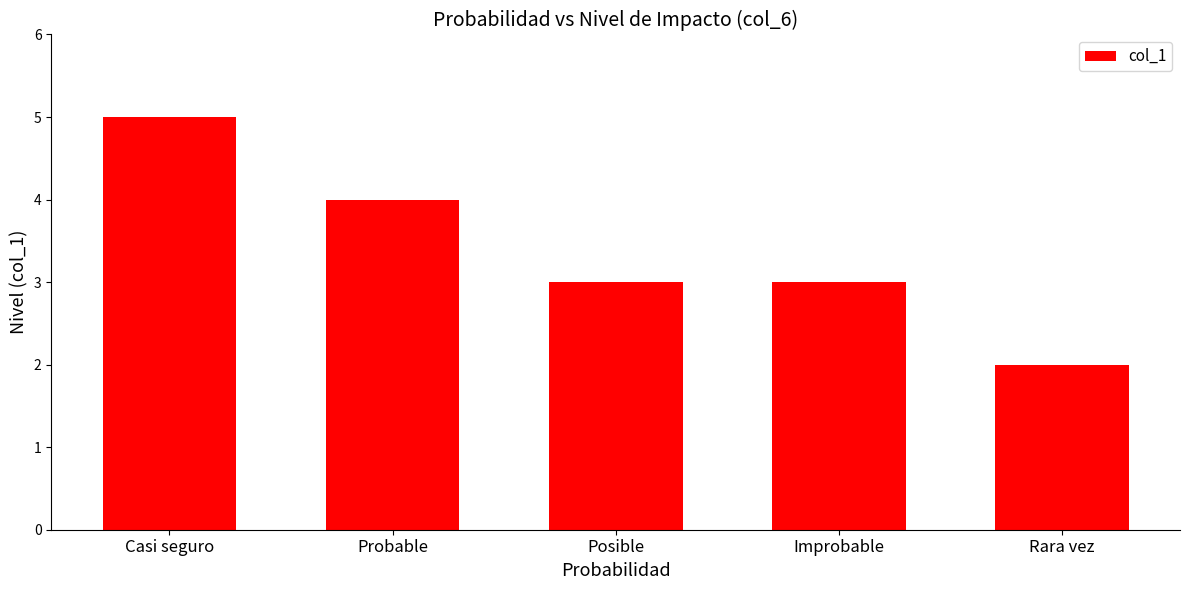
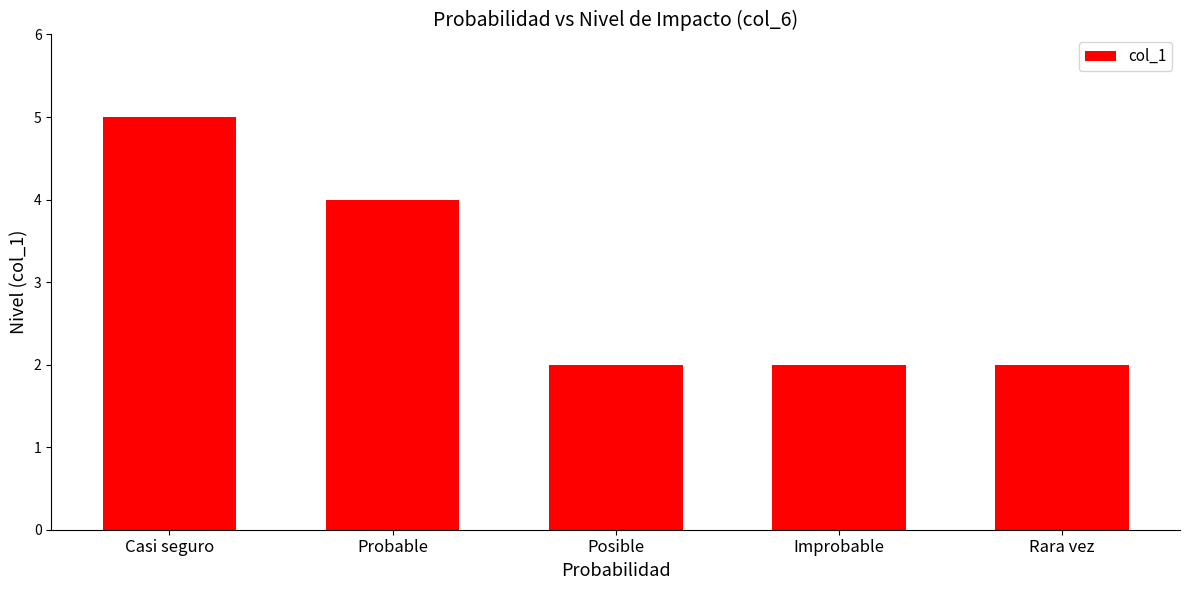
Posible: 3 -> 2
Improbable: 3 -> 2
